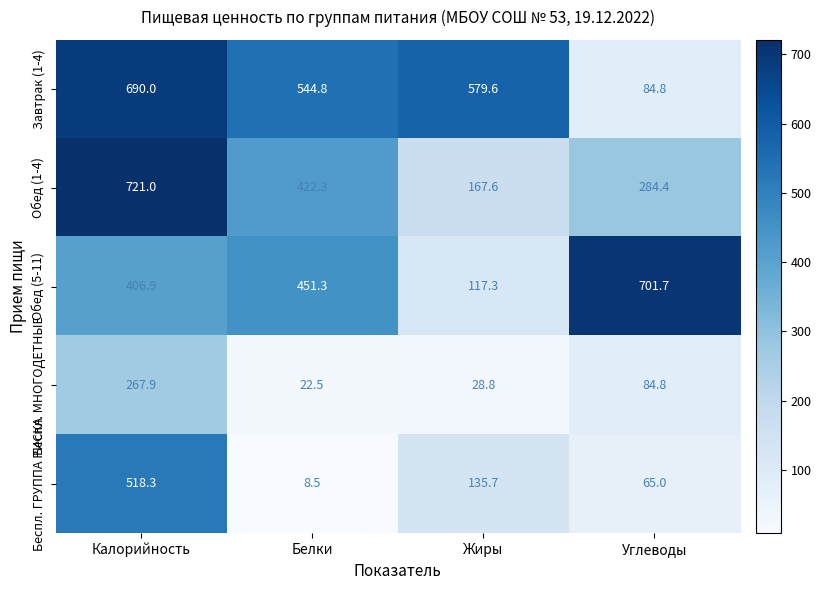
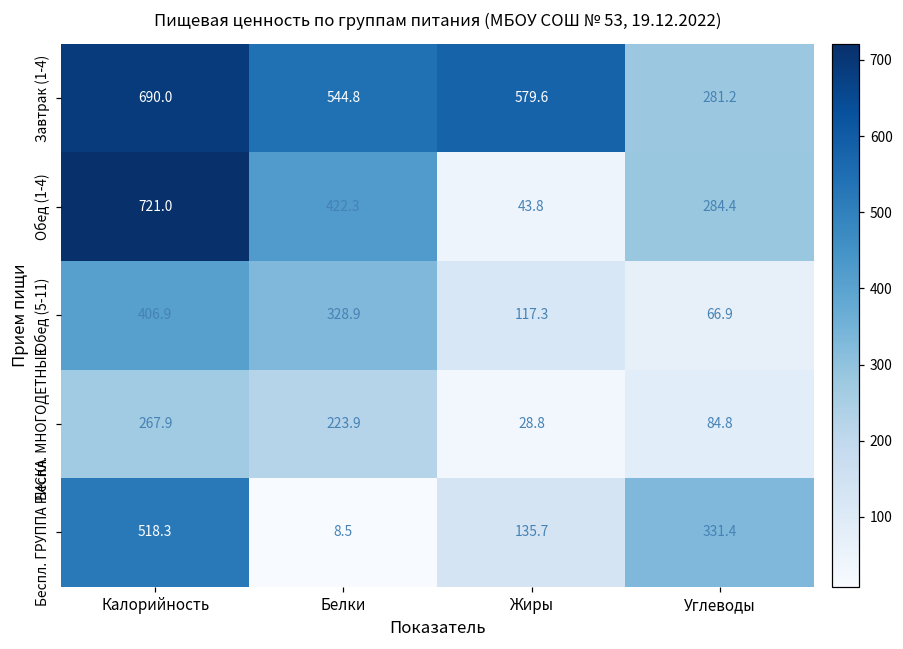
Завтрак (1-4), Углеводы: 84.8 -> 281.2
Обед (1-4), Жиры: 167.6 -> 43.8
Обед (5-11), Белки: 451.3 -> 328.9
Обед (5-11), Углеводы: 701.7 -> 66.9
Беспл. МНОГОДЕТНЫЕ, Белки: 22.5 -> 223.9
Беспл. ГРУППА РИСКА, Углеводы: 65.0 -> 331.4
